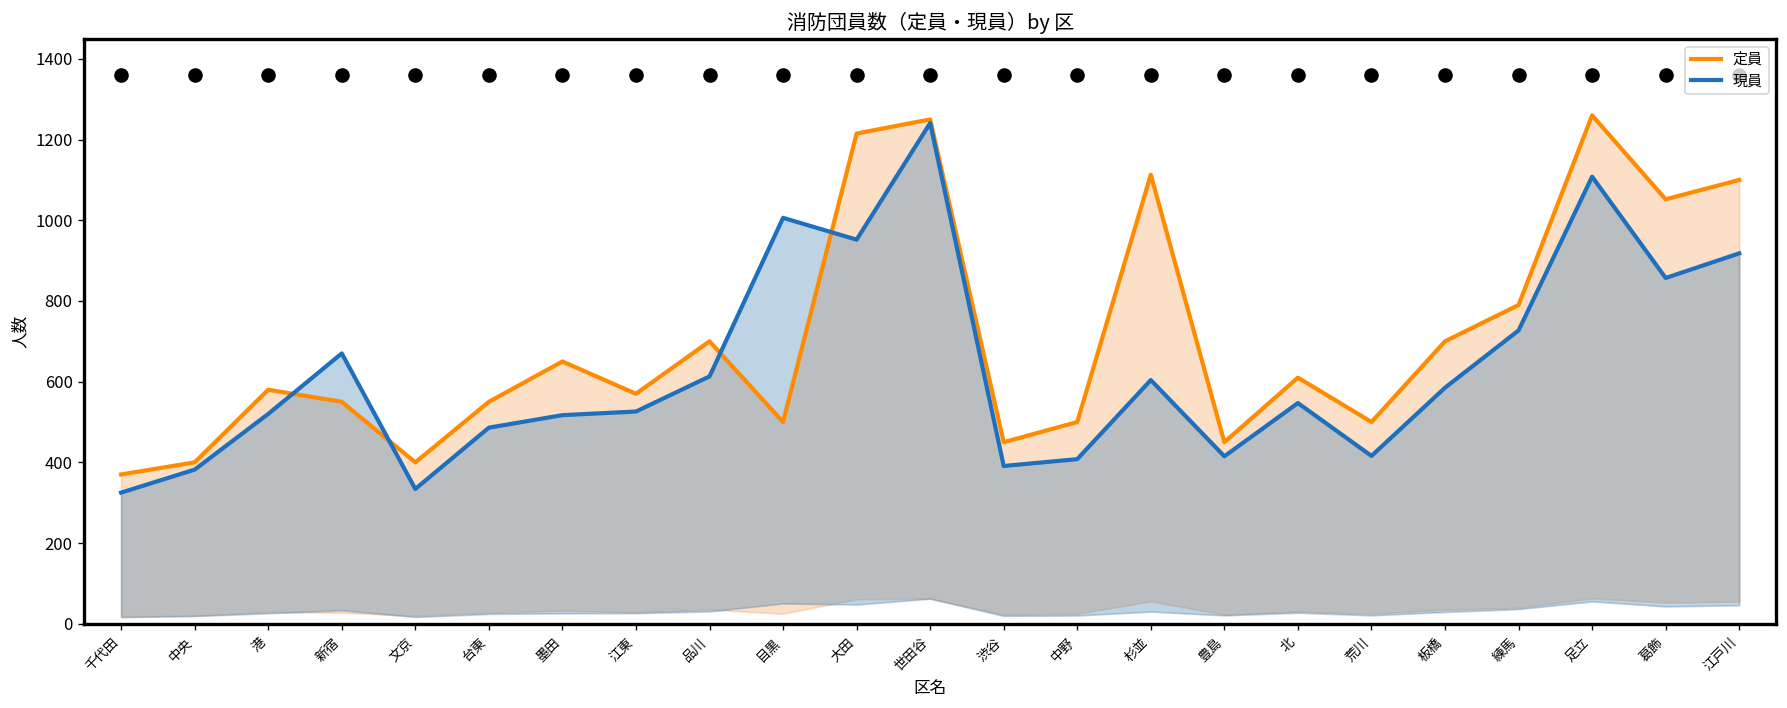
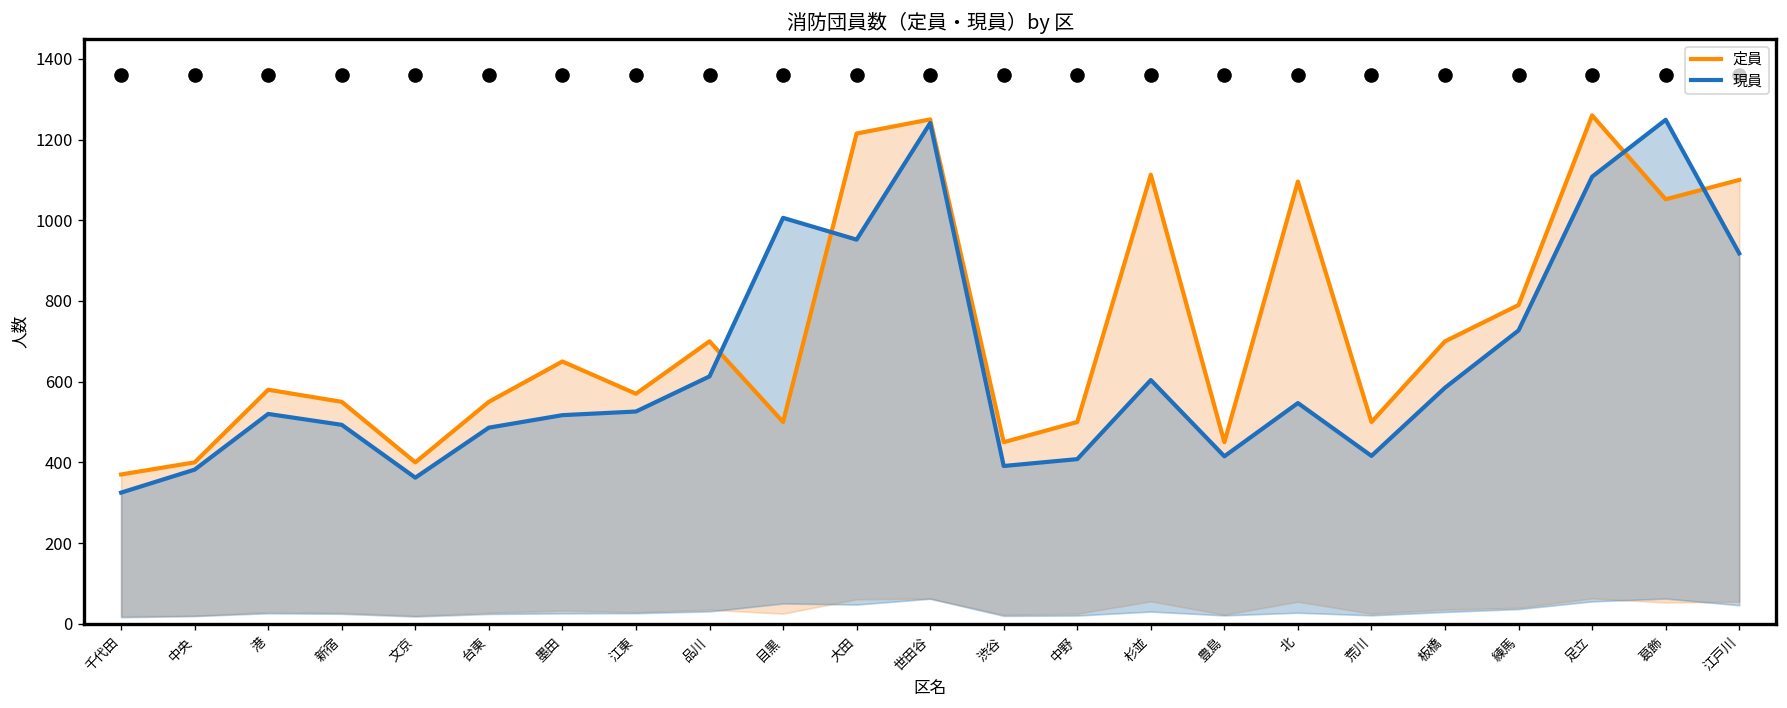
現員, 新宿: 670 -> 490
現員, 文京: 330 -> 360
定員, 北: 610 -> 1100
現員, 葛飾: 860 -> 1250
